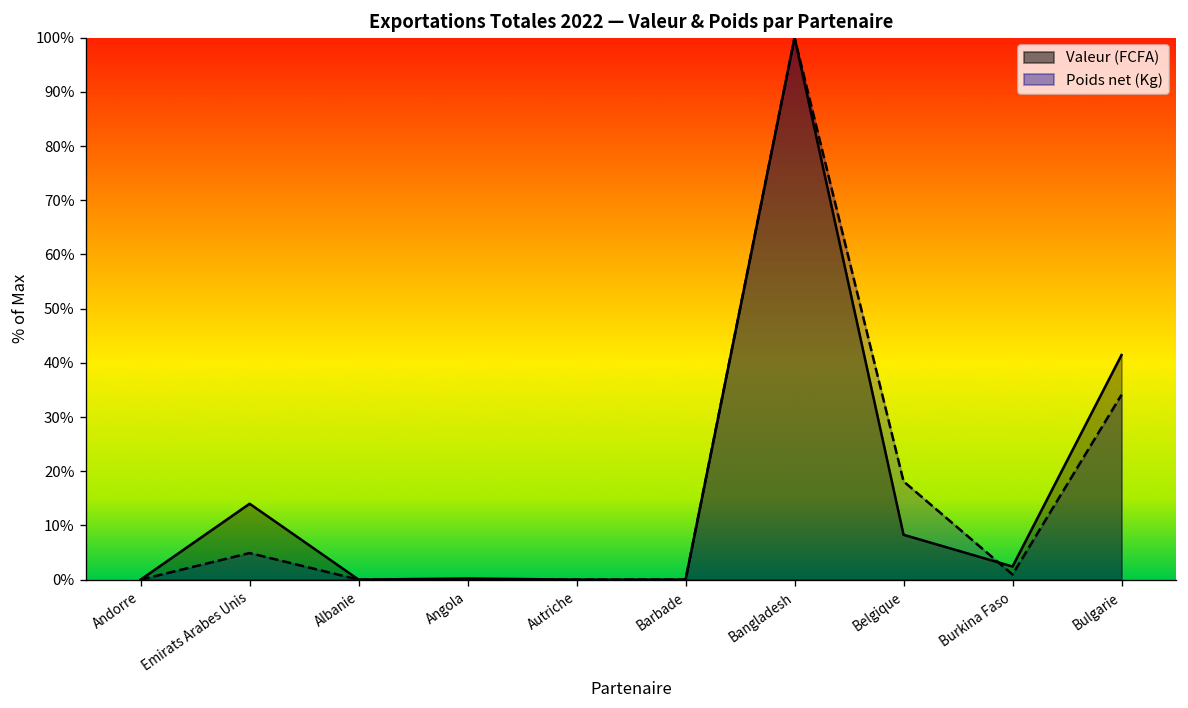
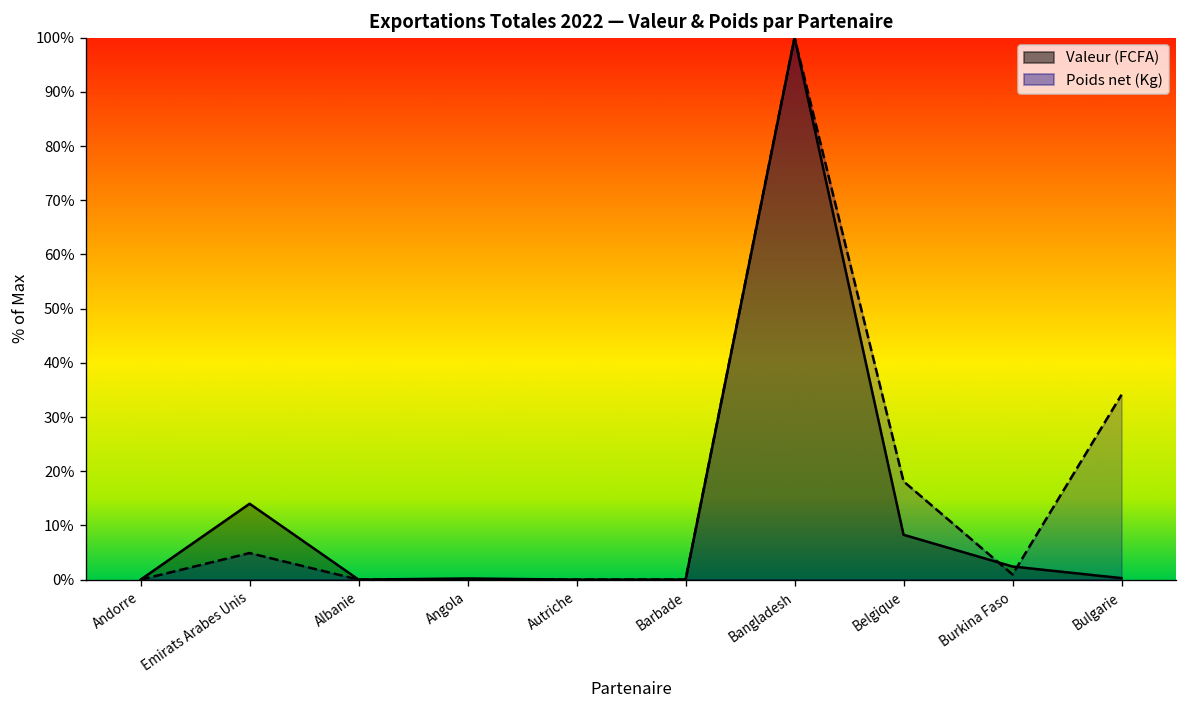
Valeur (FCFA), Bulgarie: 41% -> 0%
